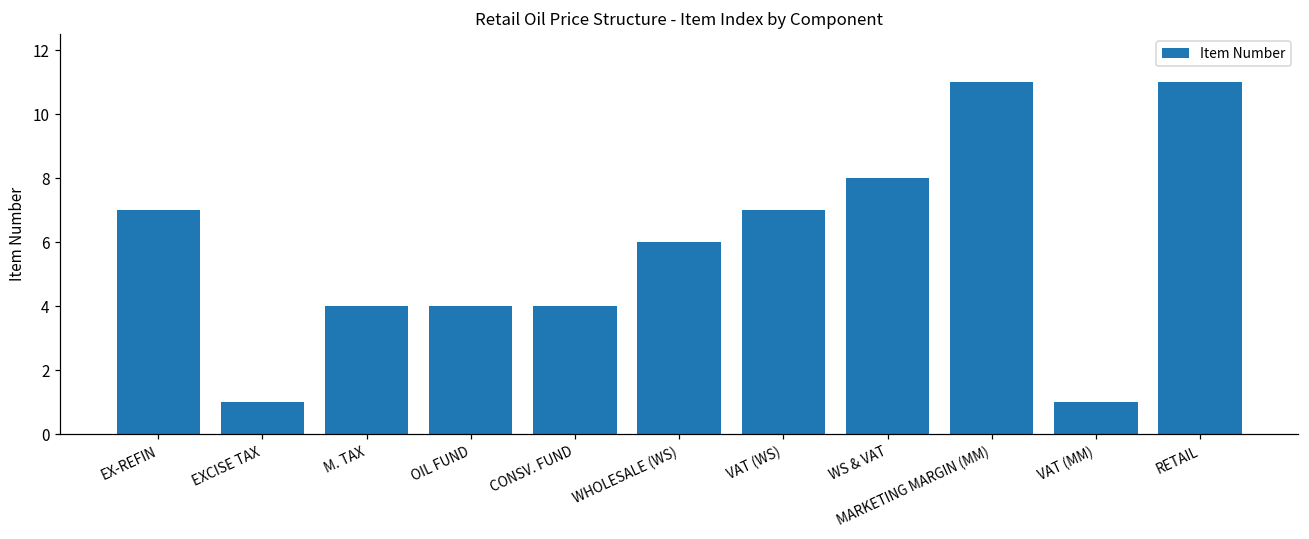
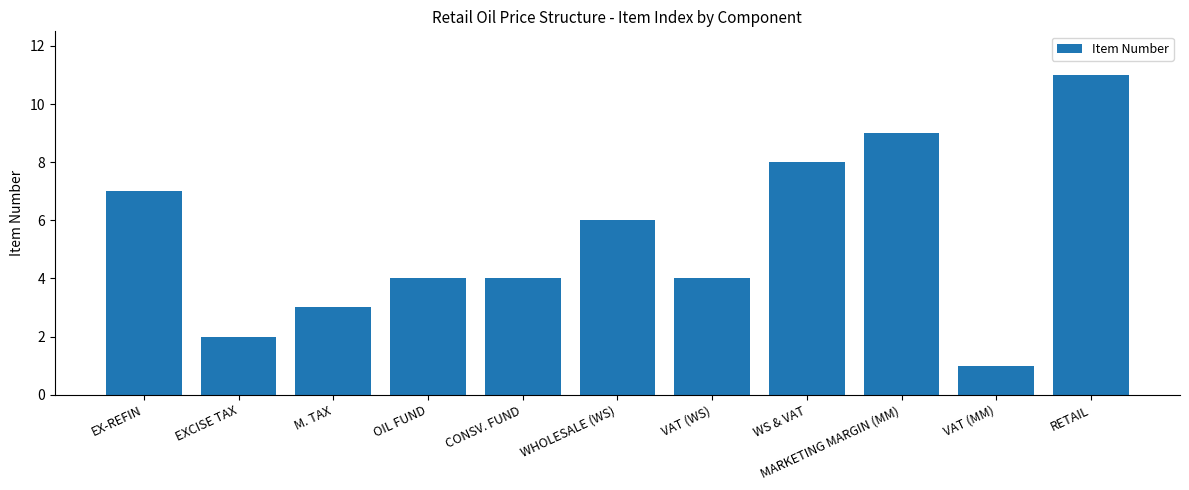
EXCISE TAX: 1 -> 2
M. TAX: 4 -> 3
VAT (WS): 7 -> 4
MARKETING MARGIN (MM): 11 -> 9
